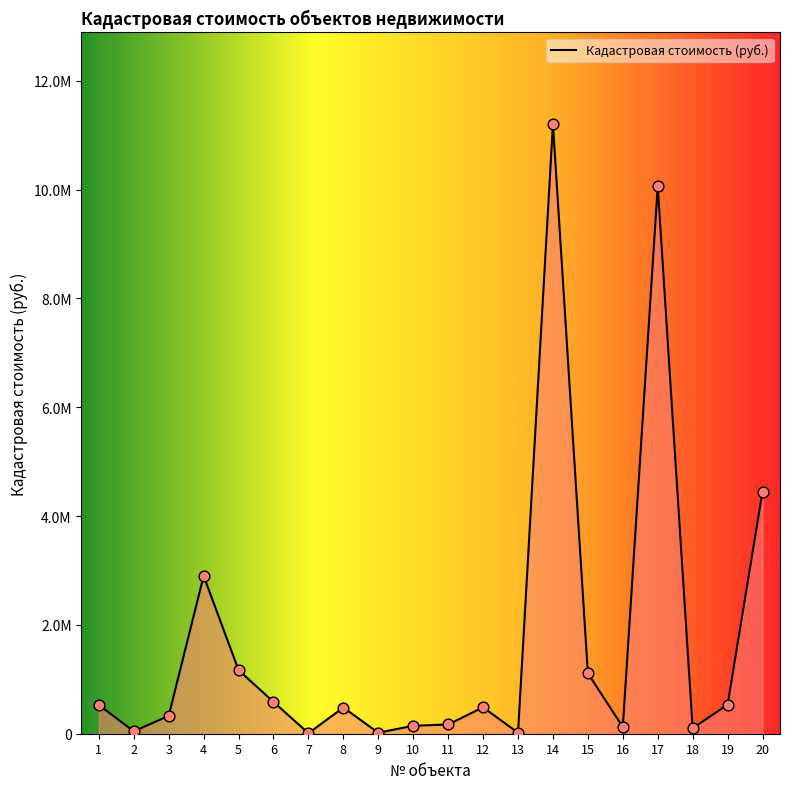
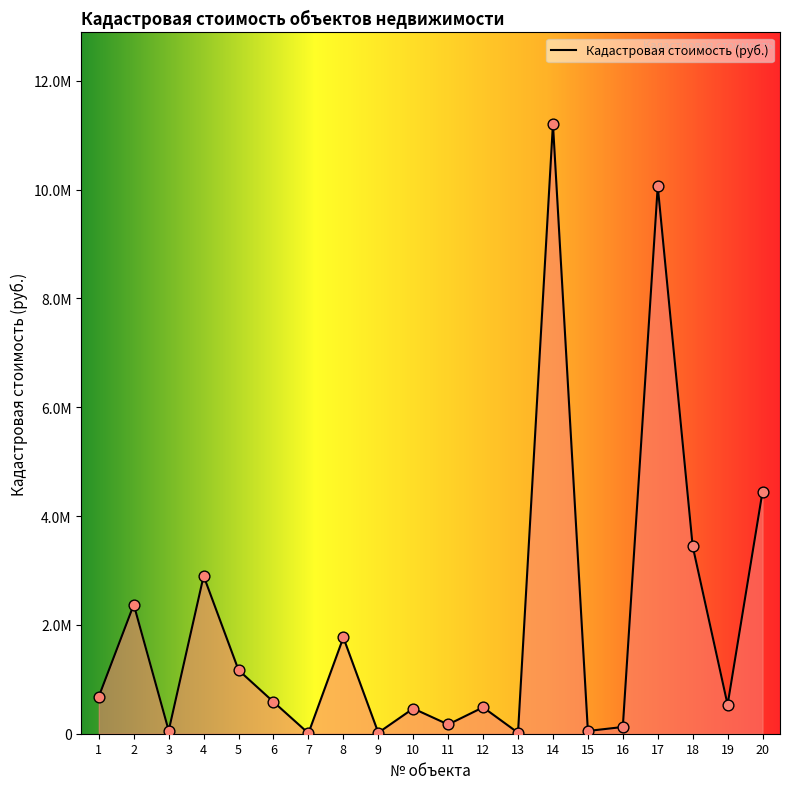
1: 500000 -> 700000
2: 0 -> 2400000
3: 300000 -> 100000
8: 500000 -> 1800000
10: 100000 -> 500000
15: 1100000 -> 100000
18: 100000 -> 3400000
